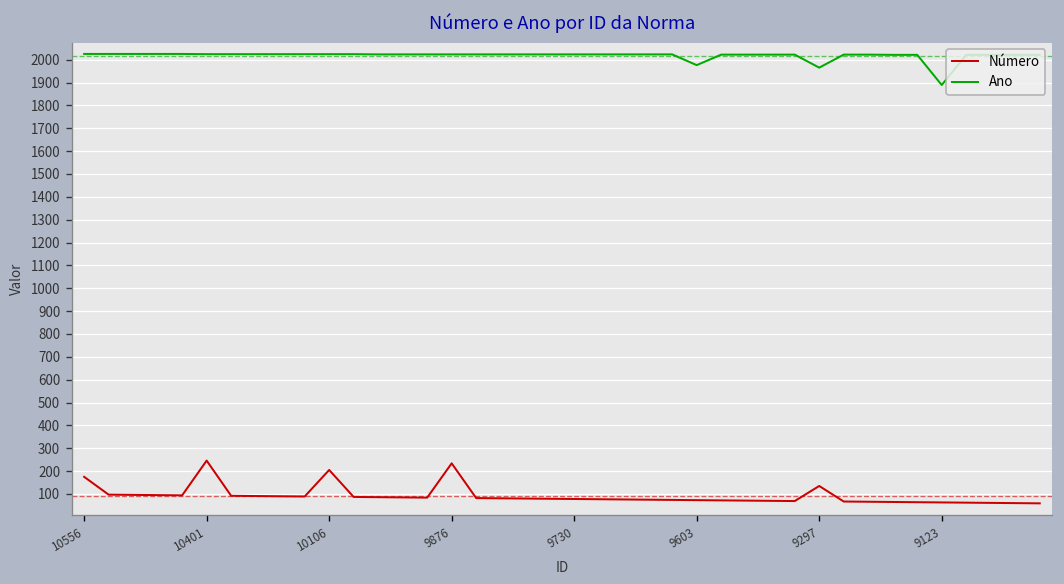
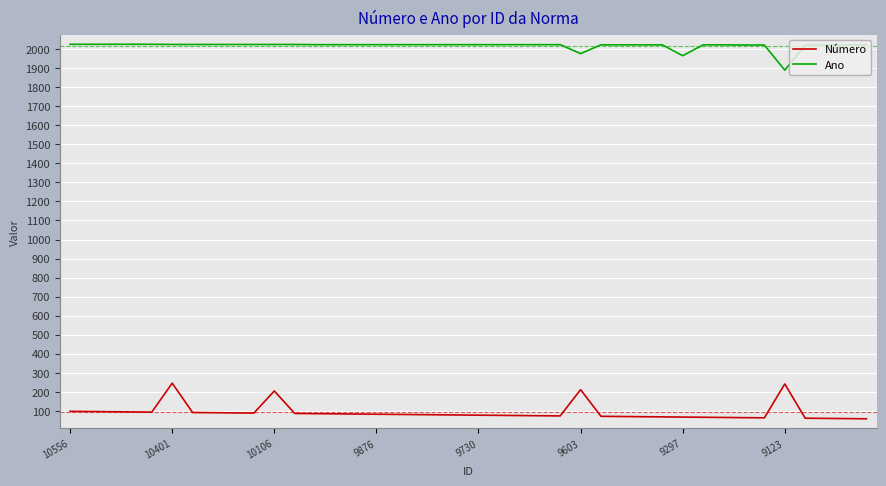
Número, 10556: 180 -> 100
Número, 9876: 230 -> 80
Número, 9603: 70 -> 210
Número, 9297: 140 -> 70
Número, 9123: 60 -> 240
